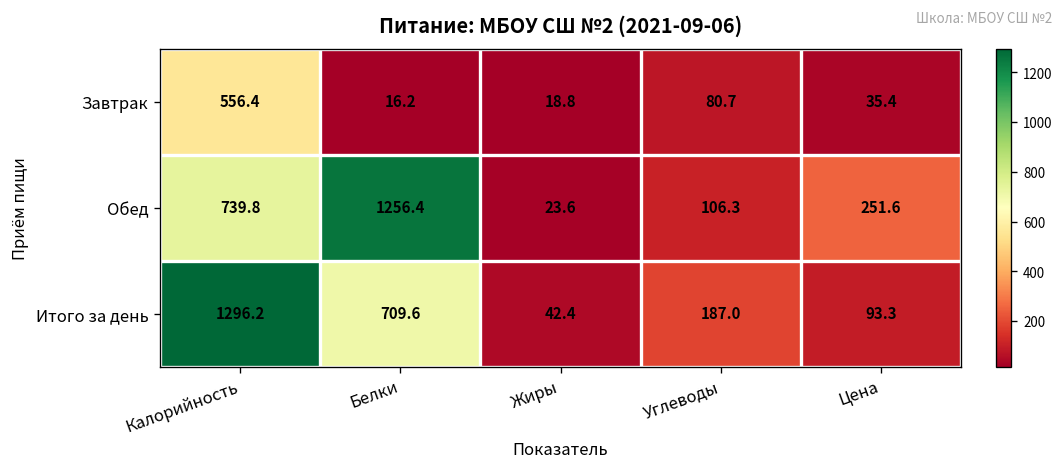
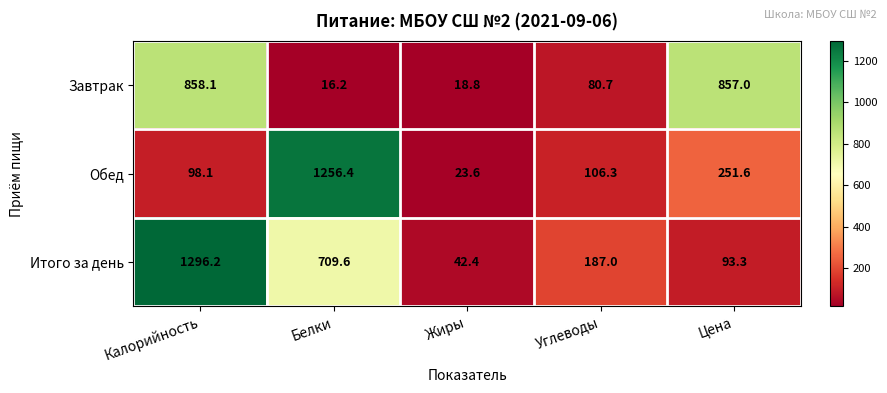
Завтрак, Калорийность: 556.4 -> 858.1
Завтрак, Цена: 35.4 -> 857.0
Обед, Калорийность: 739.8 -> 98.1
